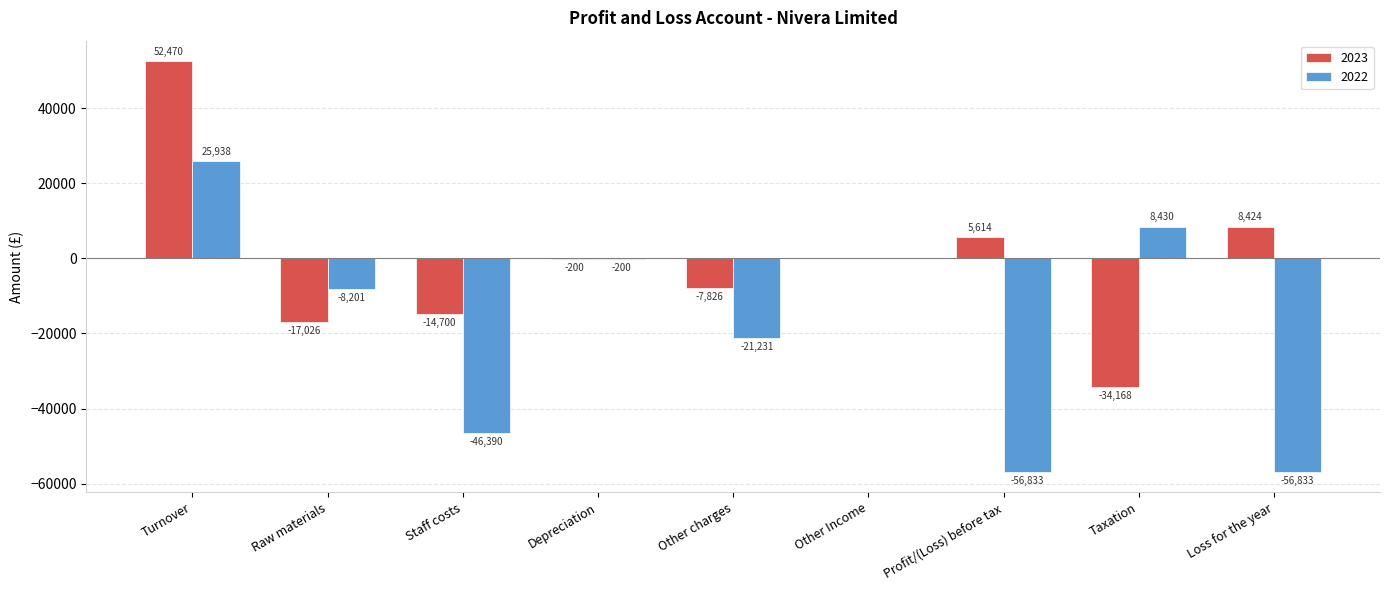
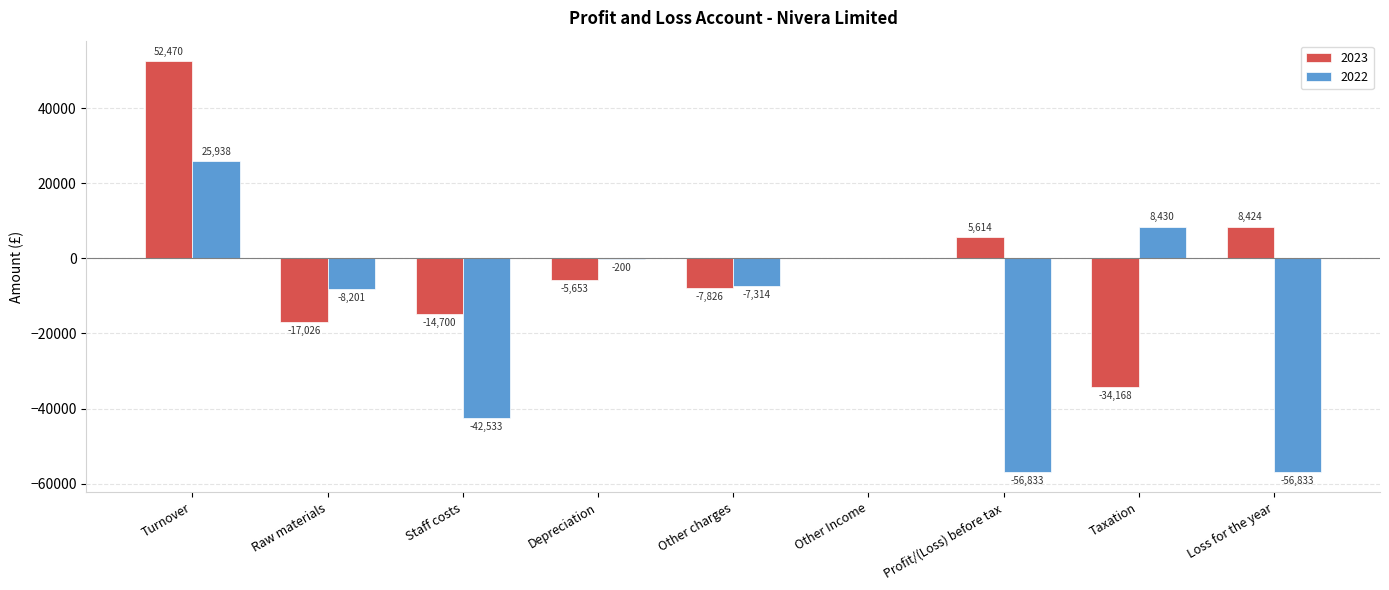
2022, Staff costs: -46,390 -> -42,533
2023, Depreciation: -200 -> -5,653
2022, Other charges: -21,231 -> -7,314
